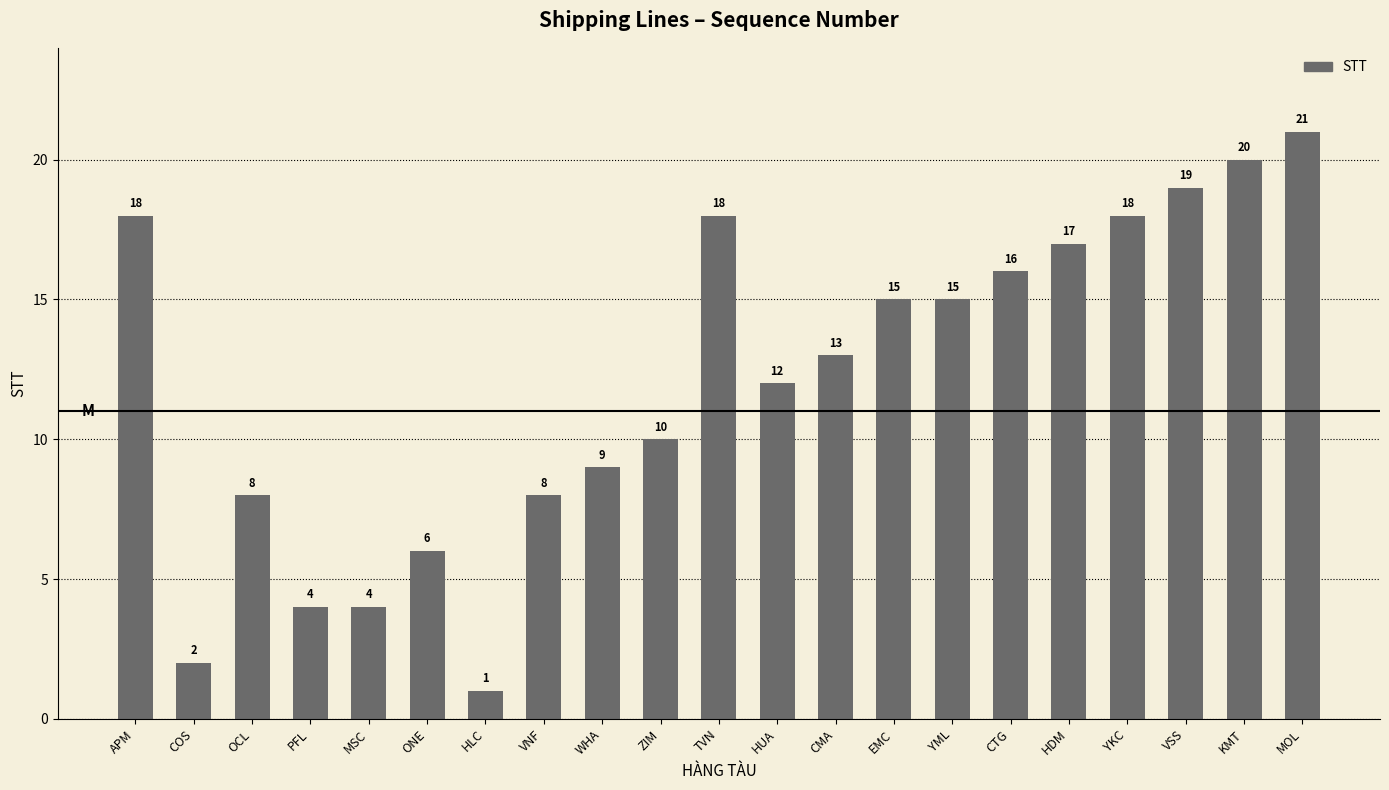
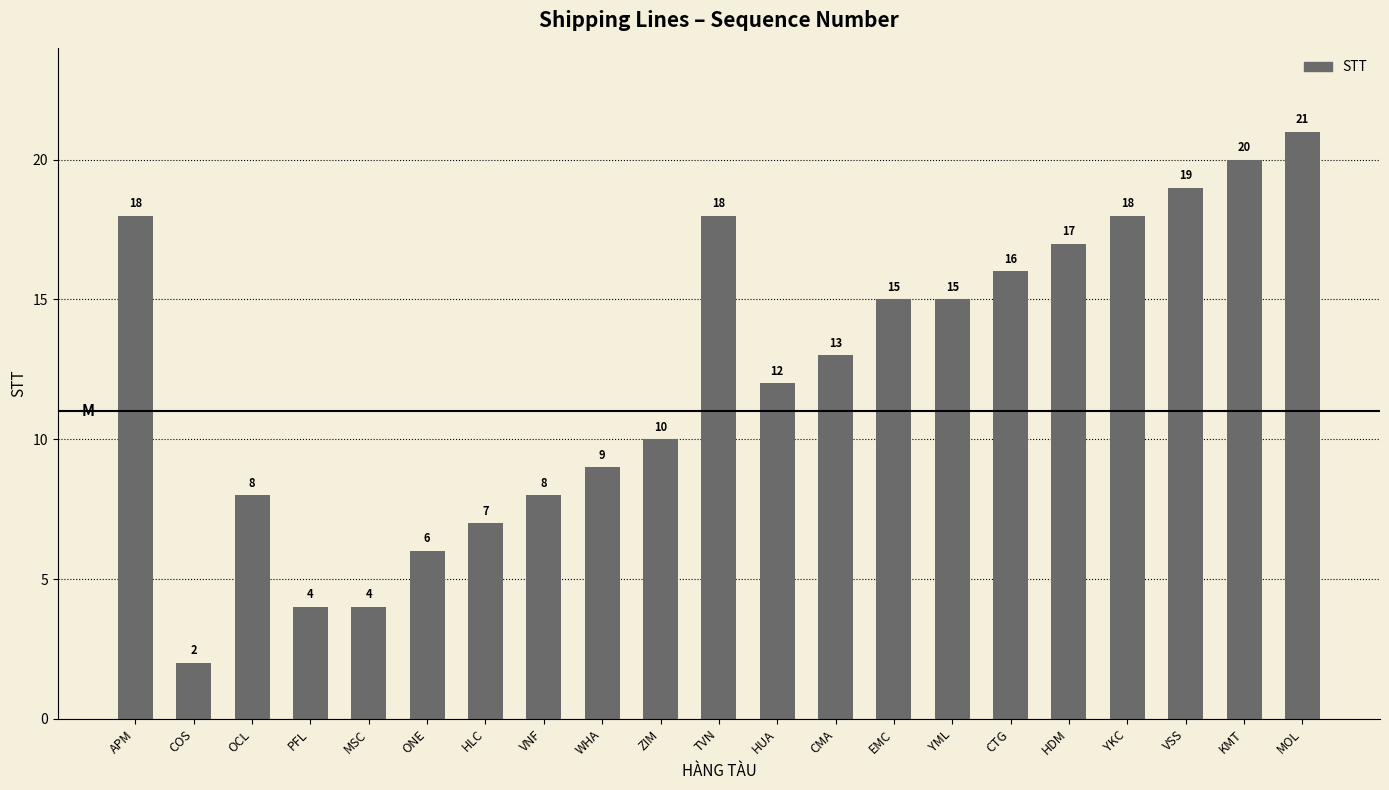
HLC: 1 -> 7
